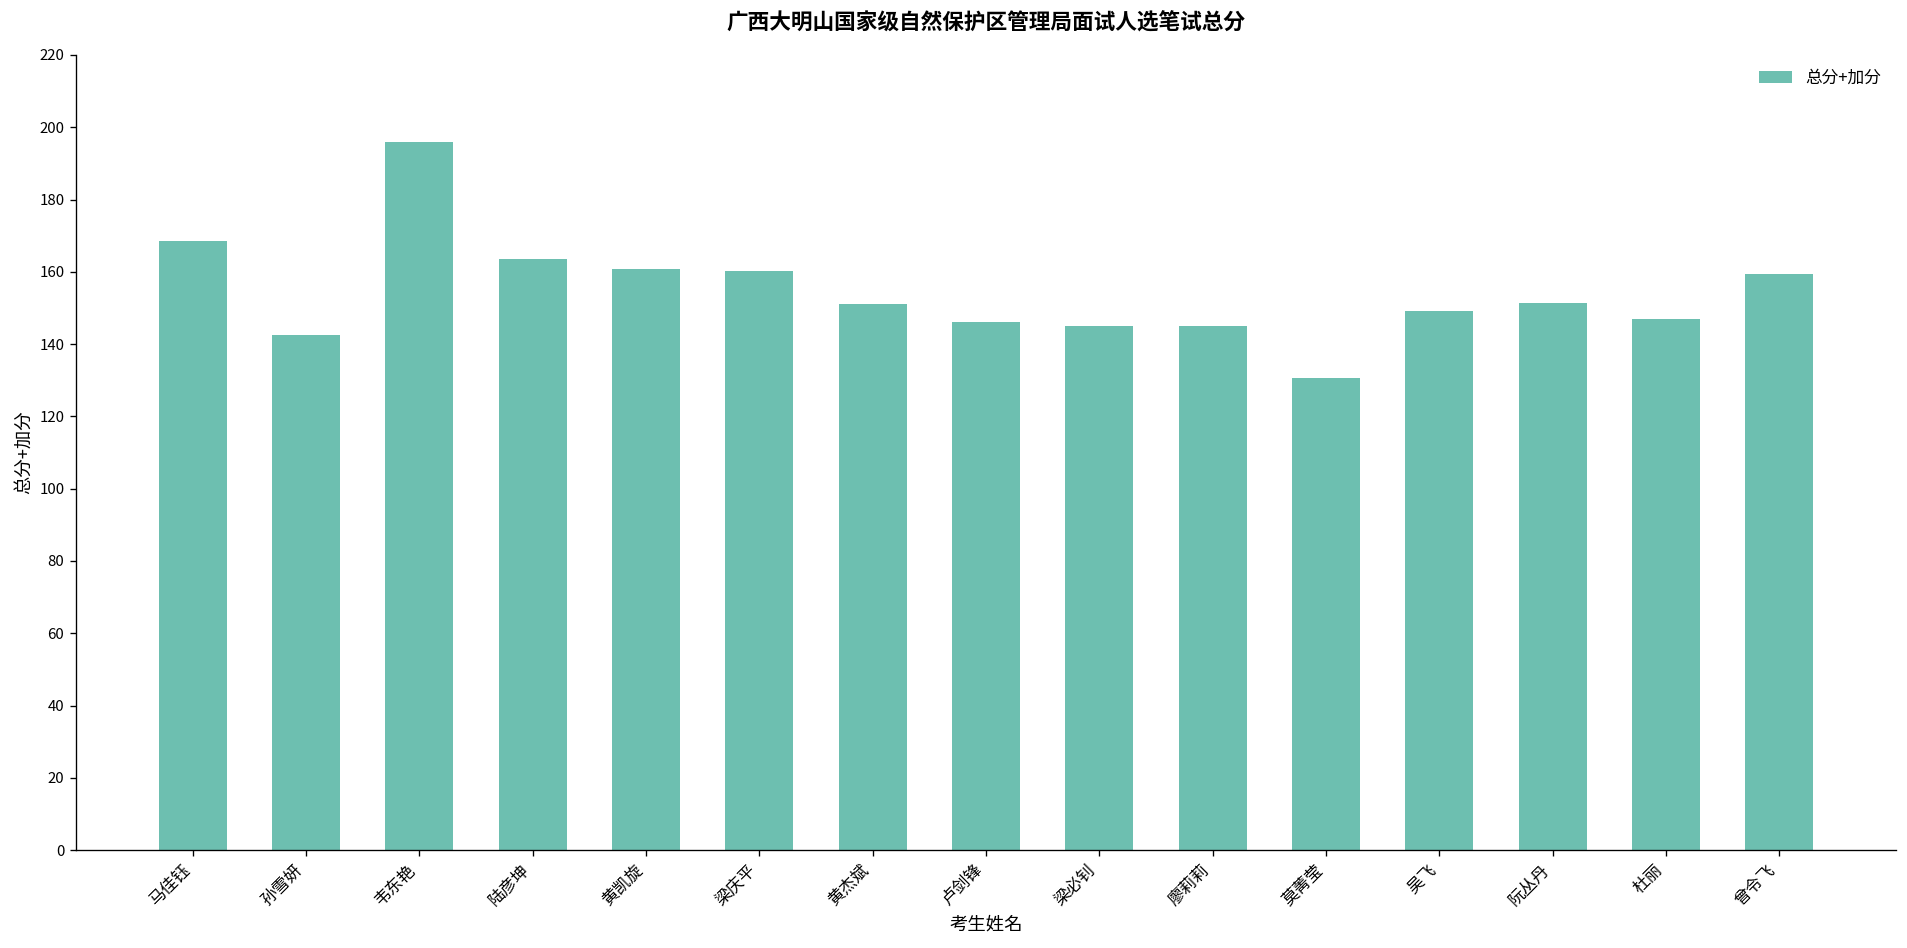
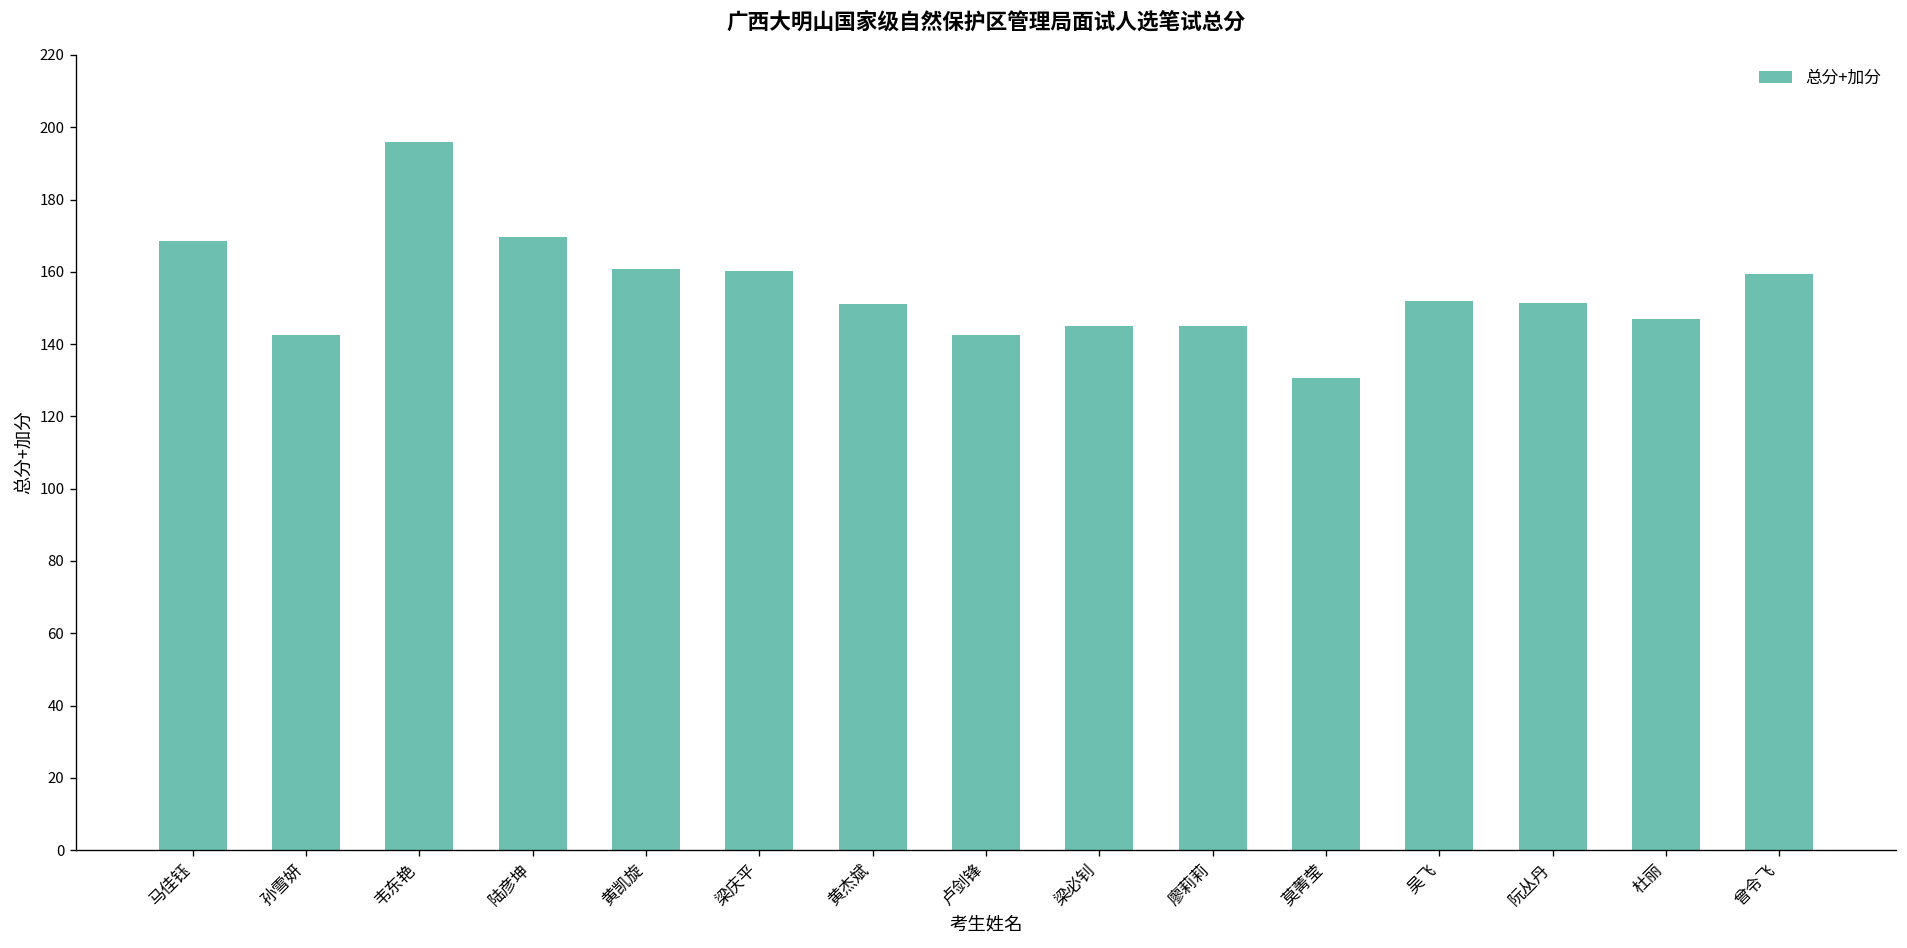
陆彦坤: 164 -> 170
卢剑锋: 146 -> 143
吴飞: 149 -> 152
